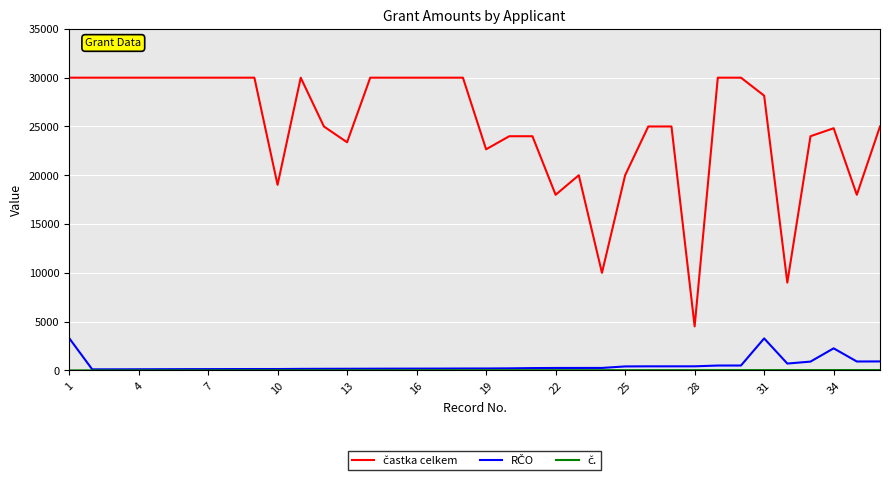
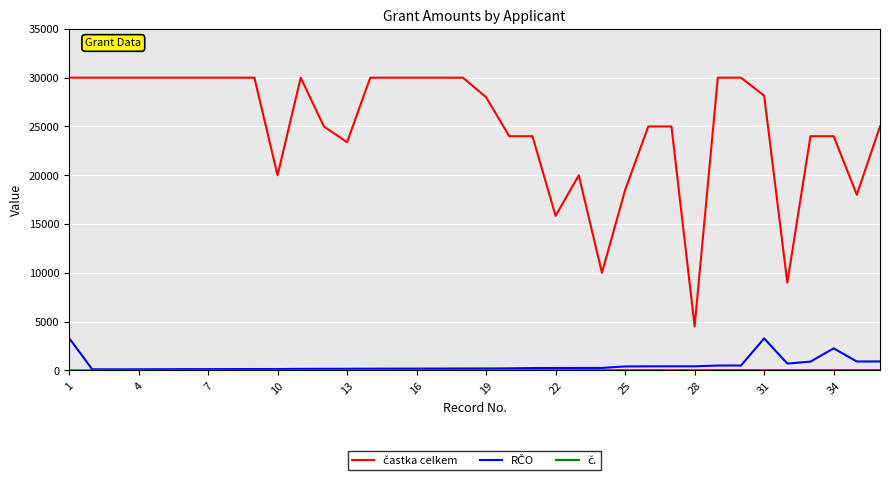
častka celkem, 10: 19000 -> 20000
častka celkem, 19: 23000 -> 28000
častka celkem, 22: 18000 -> 16000
častka celkem, 25: 20000 -> 18000
častka celkem, 34: 25000 -> 24000
